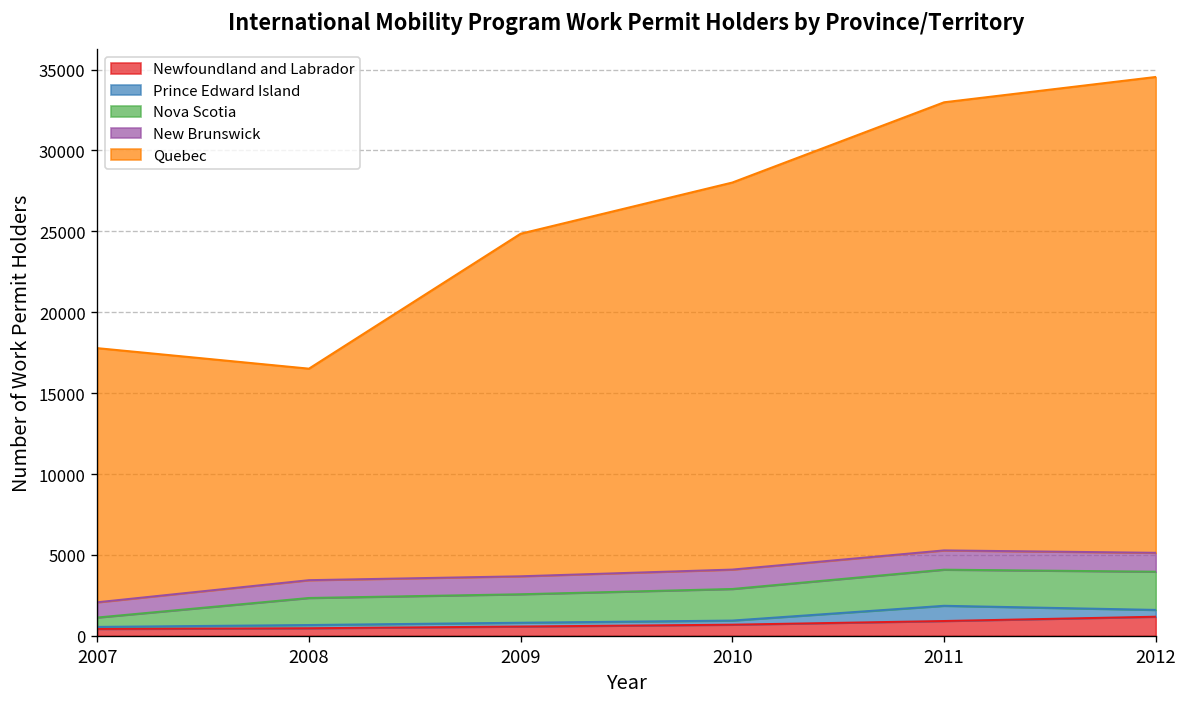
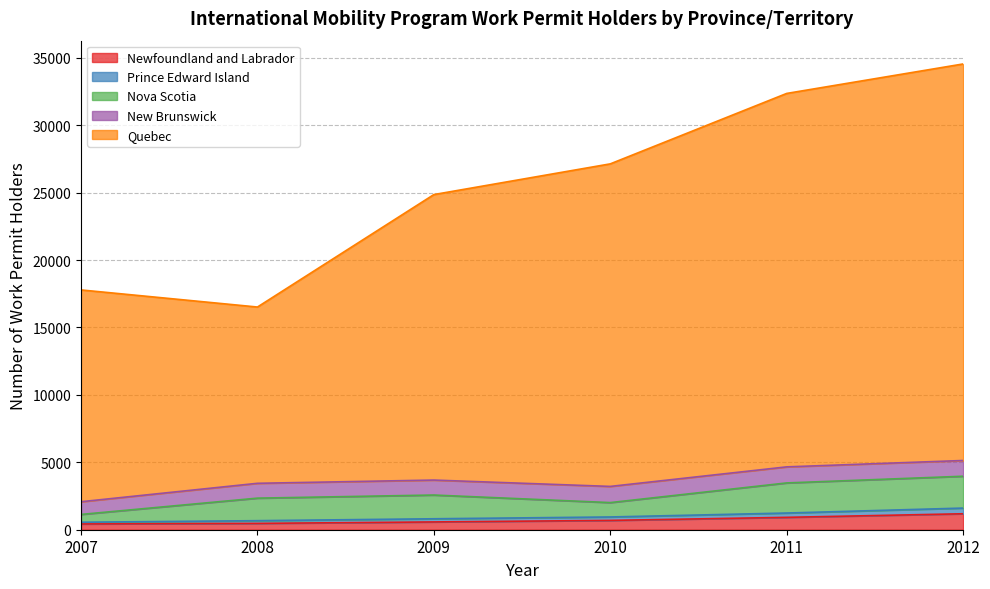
Nova Scotia, 2010: 2000 -> 1100
Prince Edward Island, 2011: 900 -> 300
